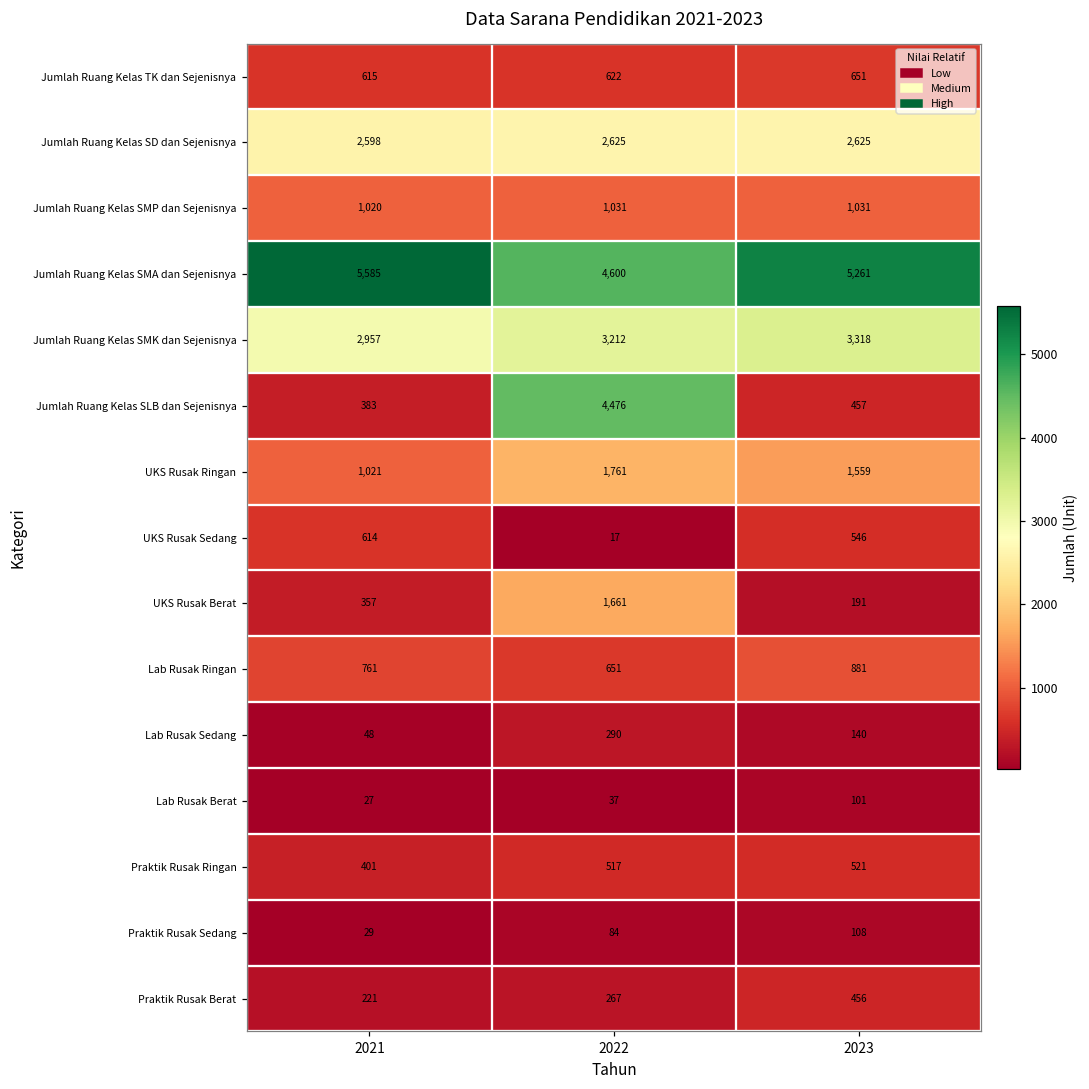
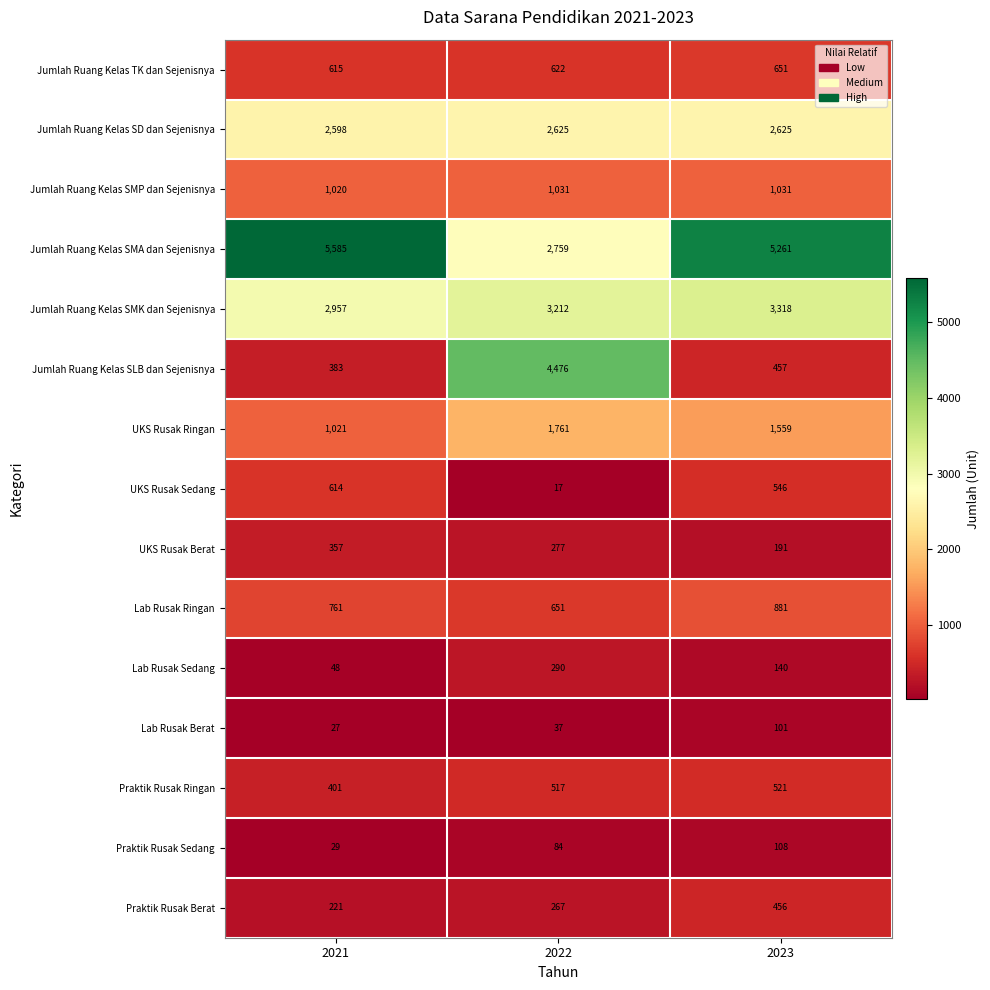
Jumlah Ruang Kelas SMA dan Sejenisnya, 2022: 4,600 -> 2,759
UKS Rusak Berat, 2022: 1,661 -> 277
